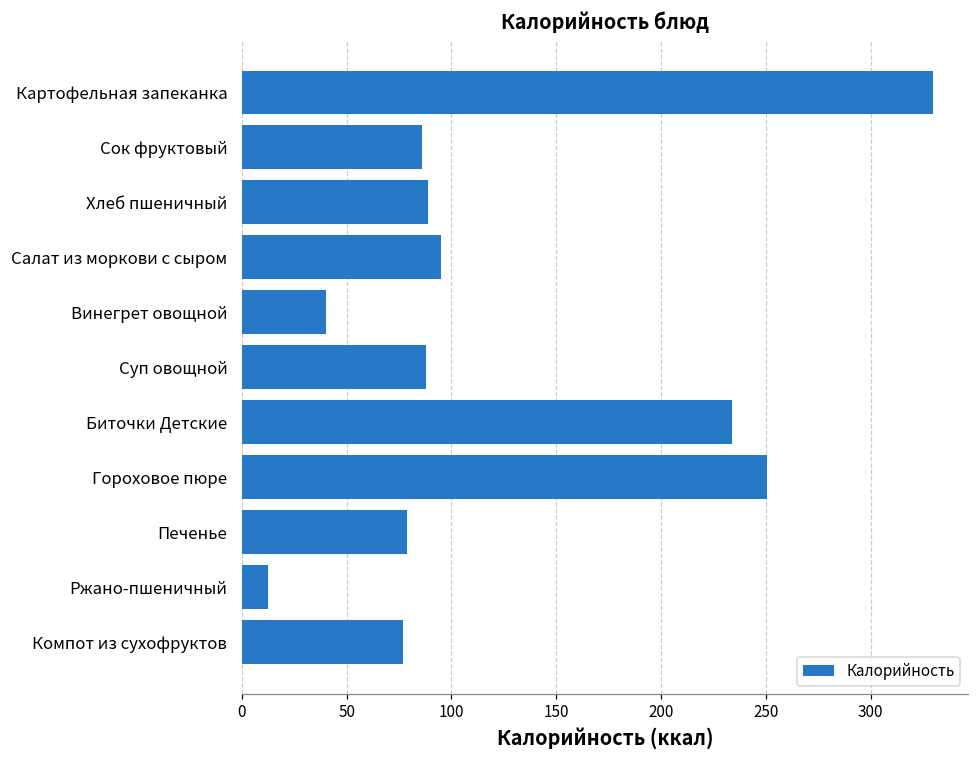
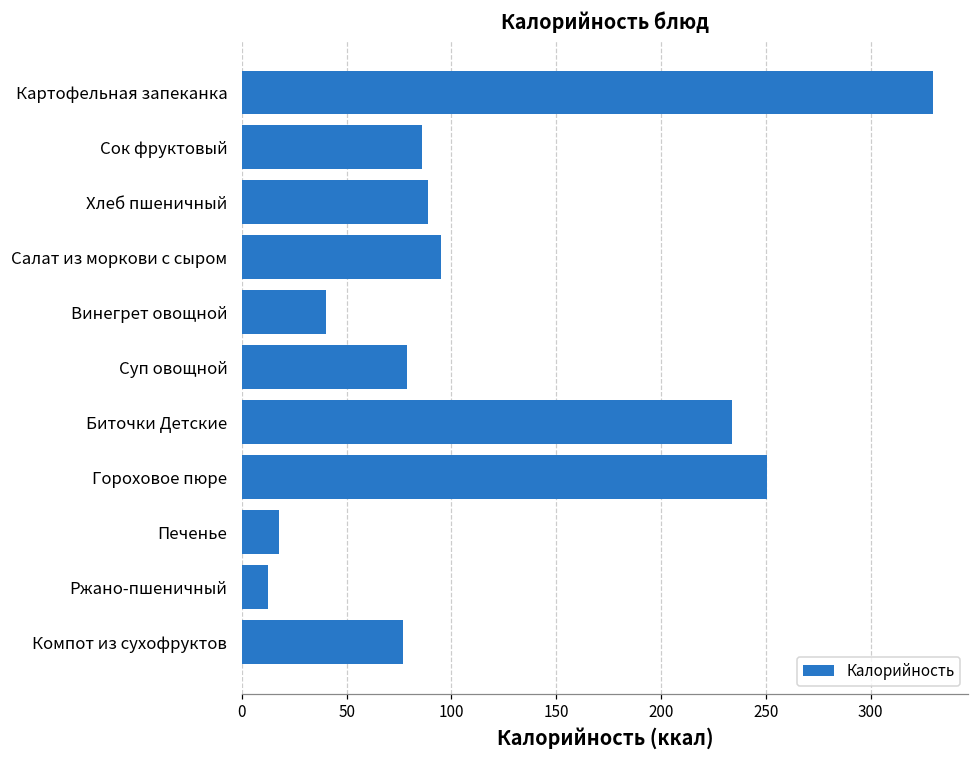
Суп овощной: 88 -> 79
Печенье: 79 -> 18
